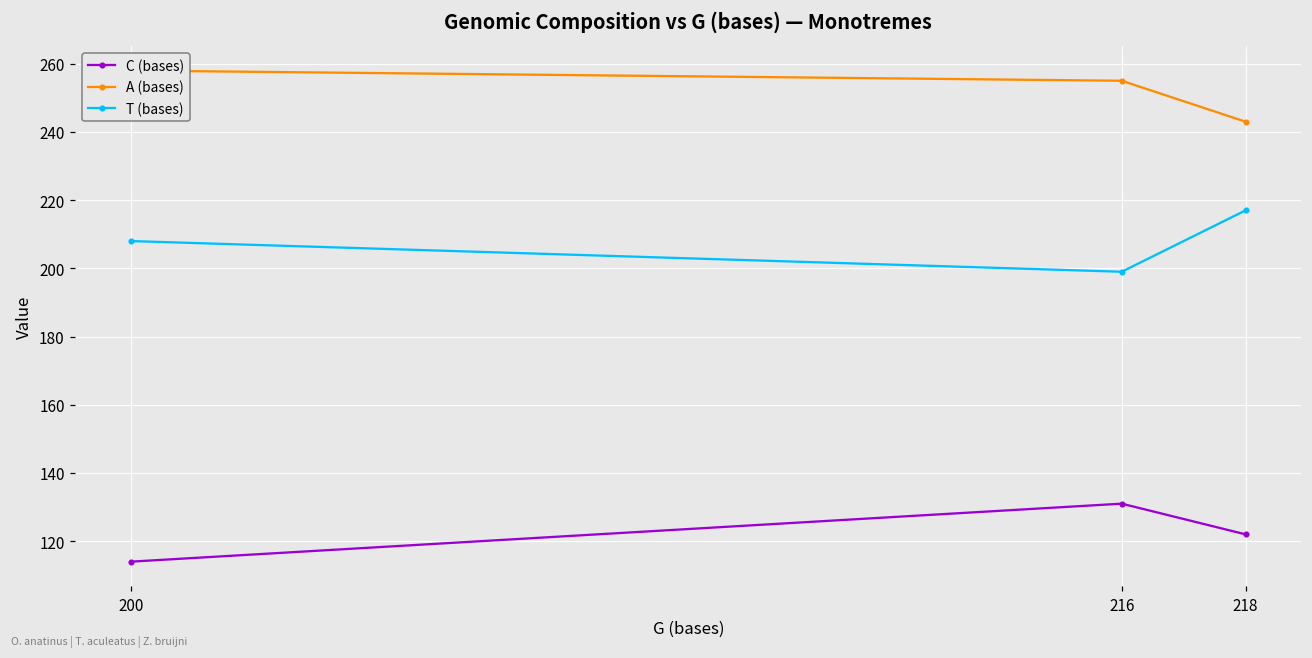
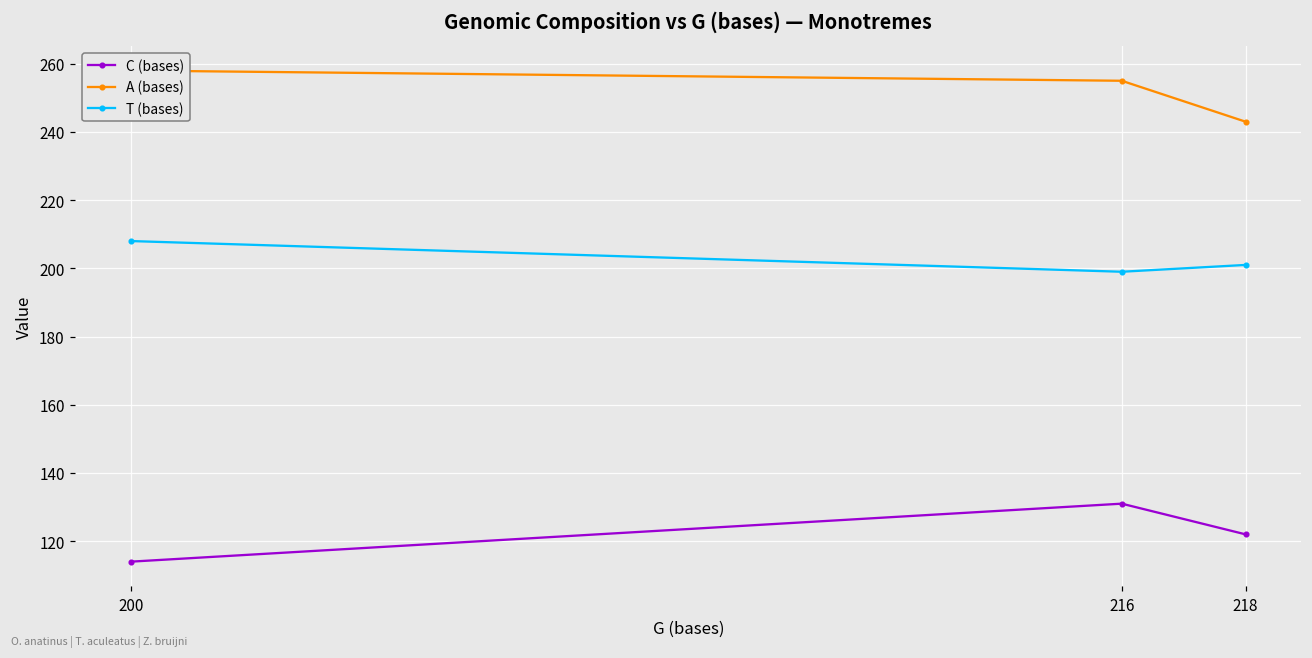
T (bases), 218: 217 -> 201
